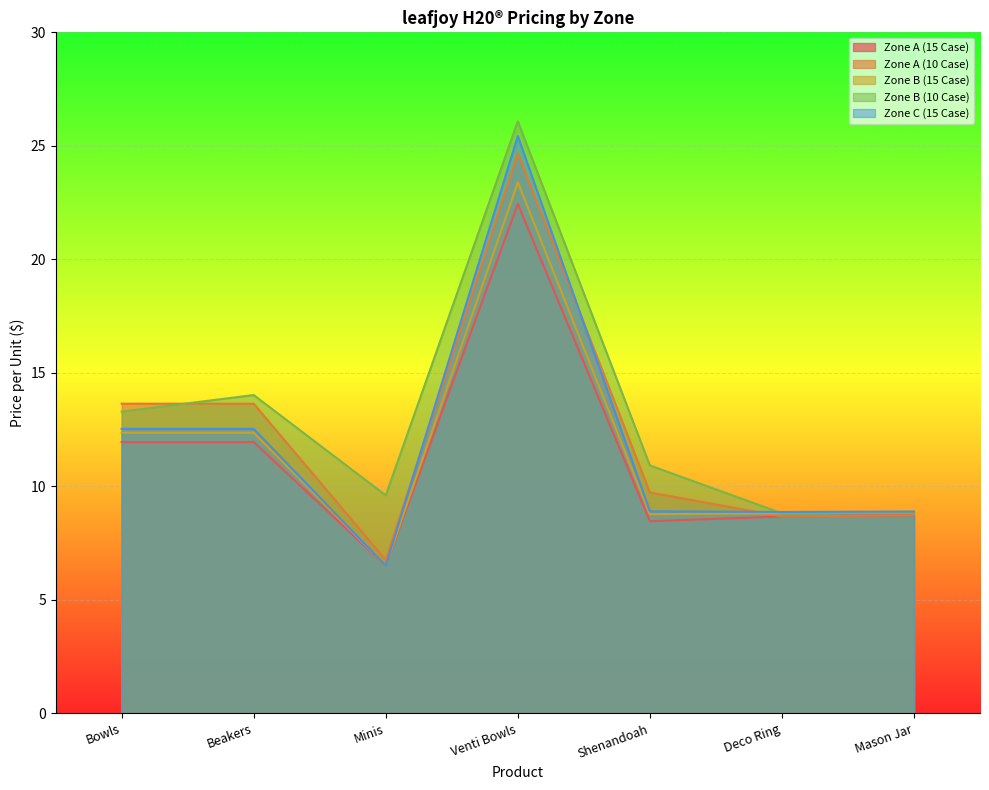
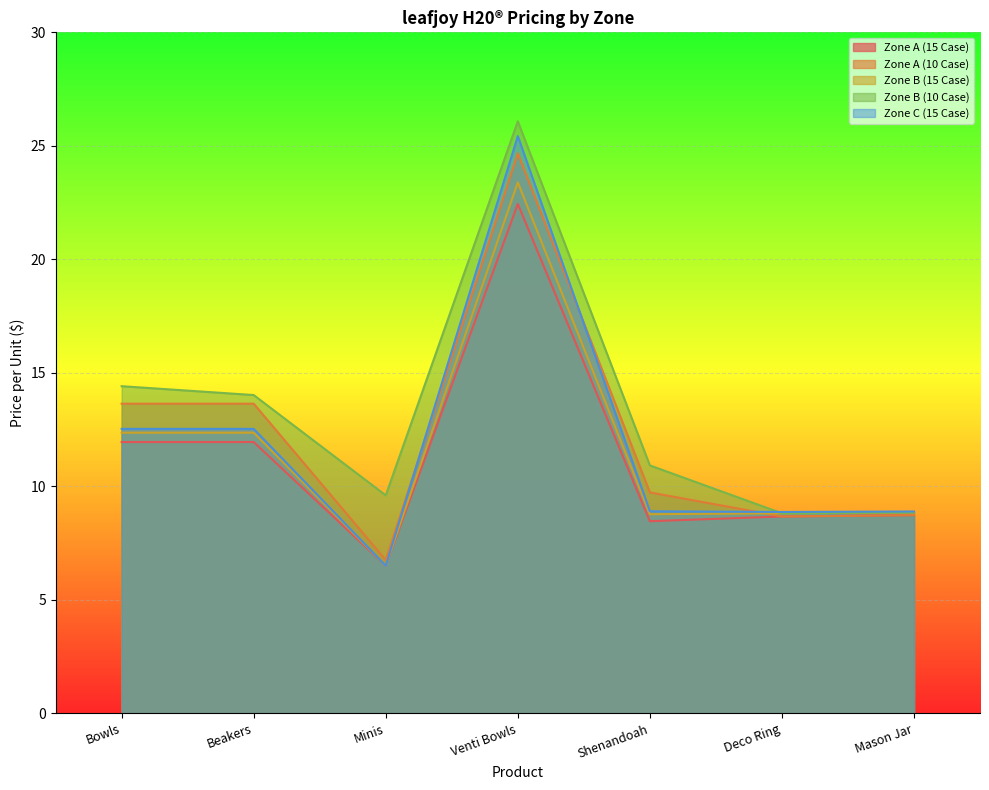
Zone B (10 Case), Bowls: 13.3 -> 14.4
